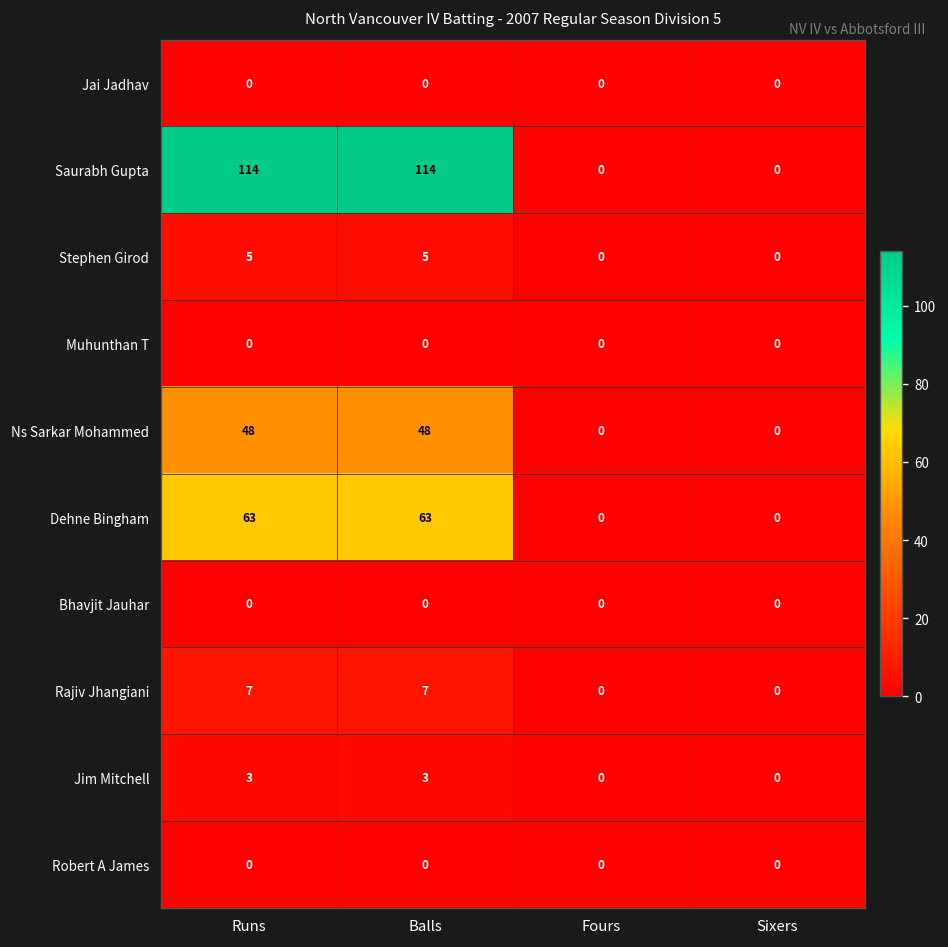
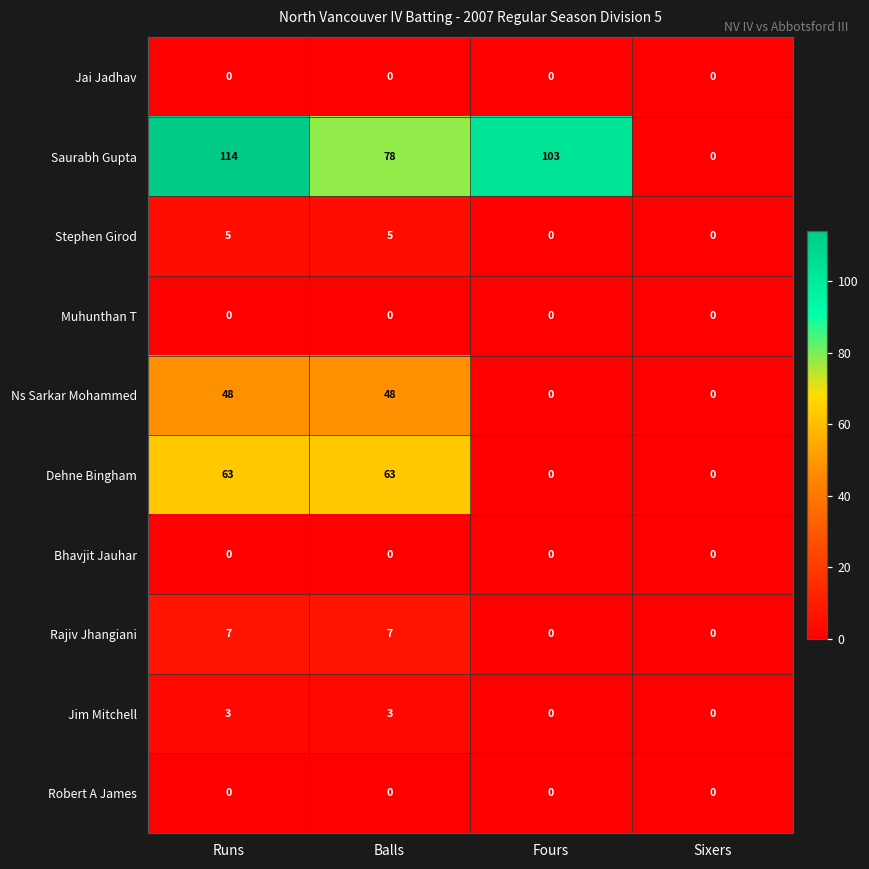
Saurabh Gupta, Balls: 114 -> 78
Saurabh Gupta, Fours: 0 -> 103
